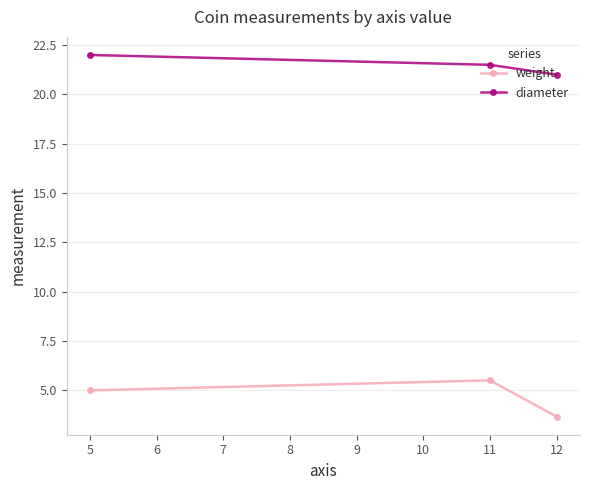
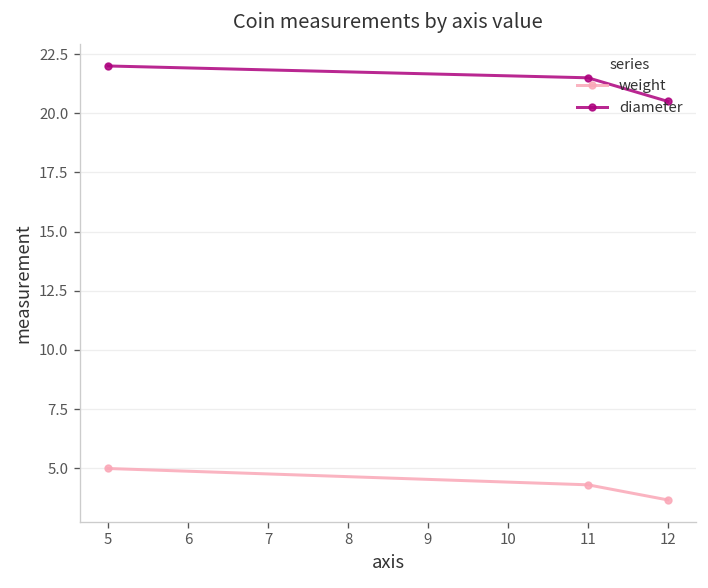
weight, 11: 5.5 -> 4.3
diameter, 12: 21.0 -> 20.5
